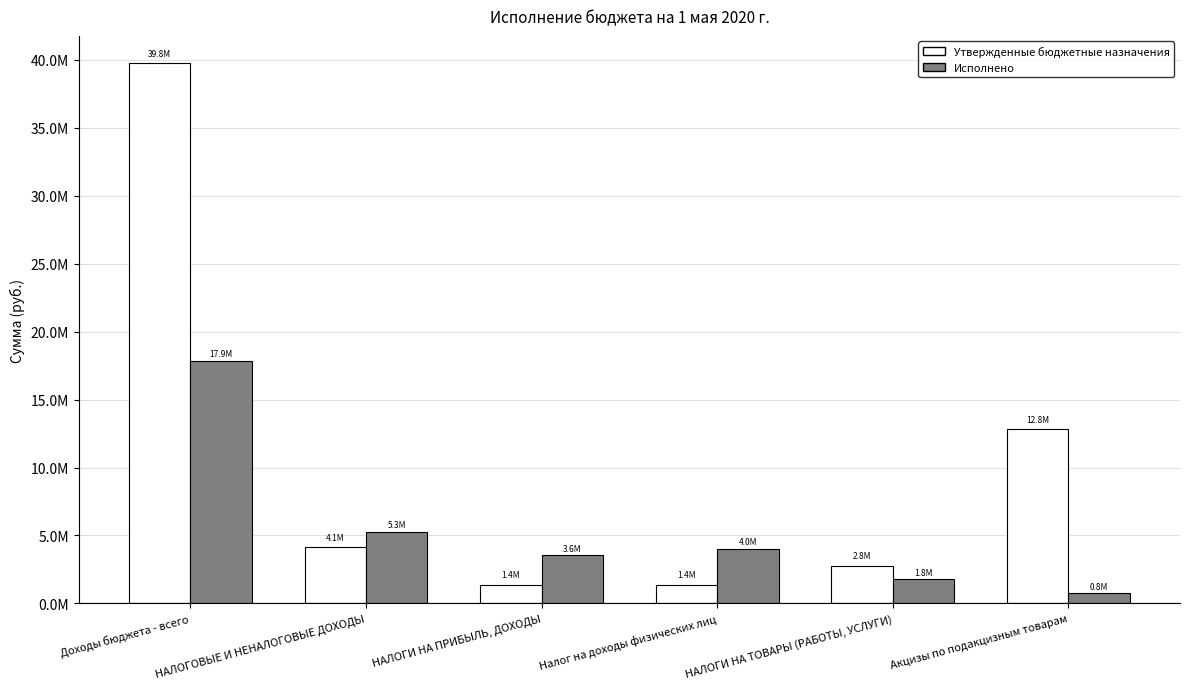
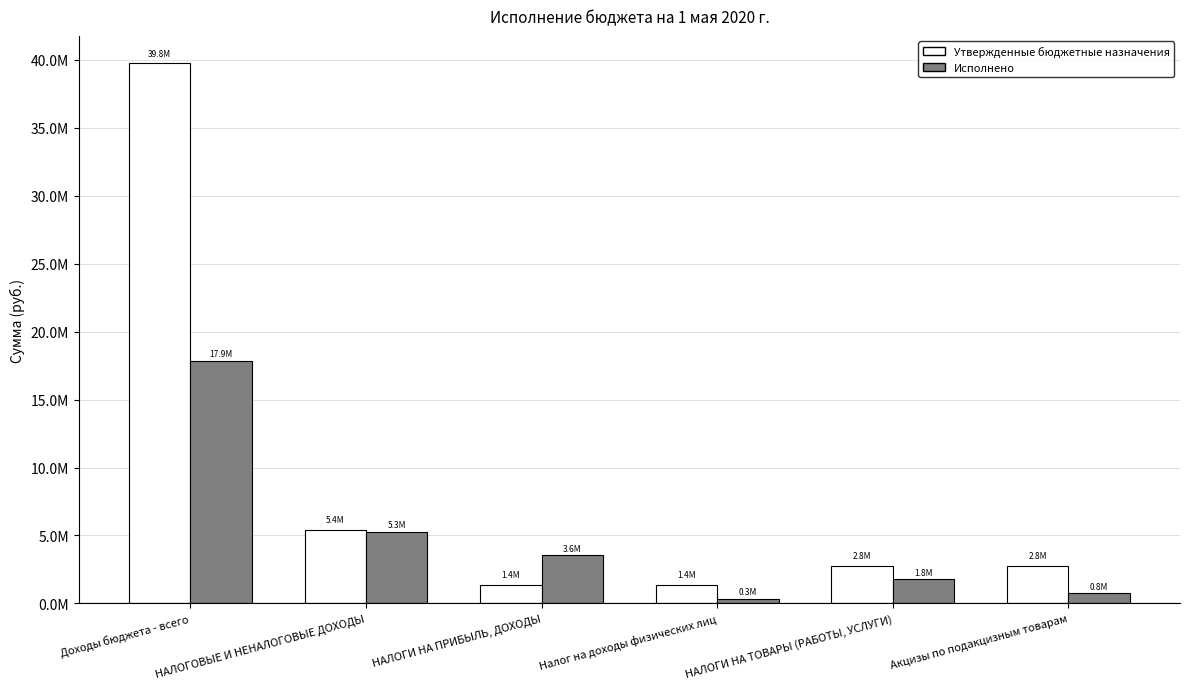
Утвержденные бюджетные назначения, НАЛОГОВЫЕ И НЕНАЛОГОВЫЕ ДОХОДЫ: 4.1M -> 5.4M
Исполнено, Налог на доходы физических лиц: 4.0M -> 0.3M
Утвержденные бюджетные назначения, Акцизы по подакцизным товарам: 12.8M -> 2.8M
